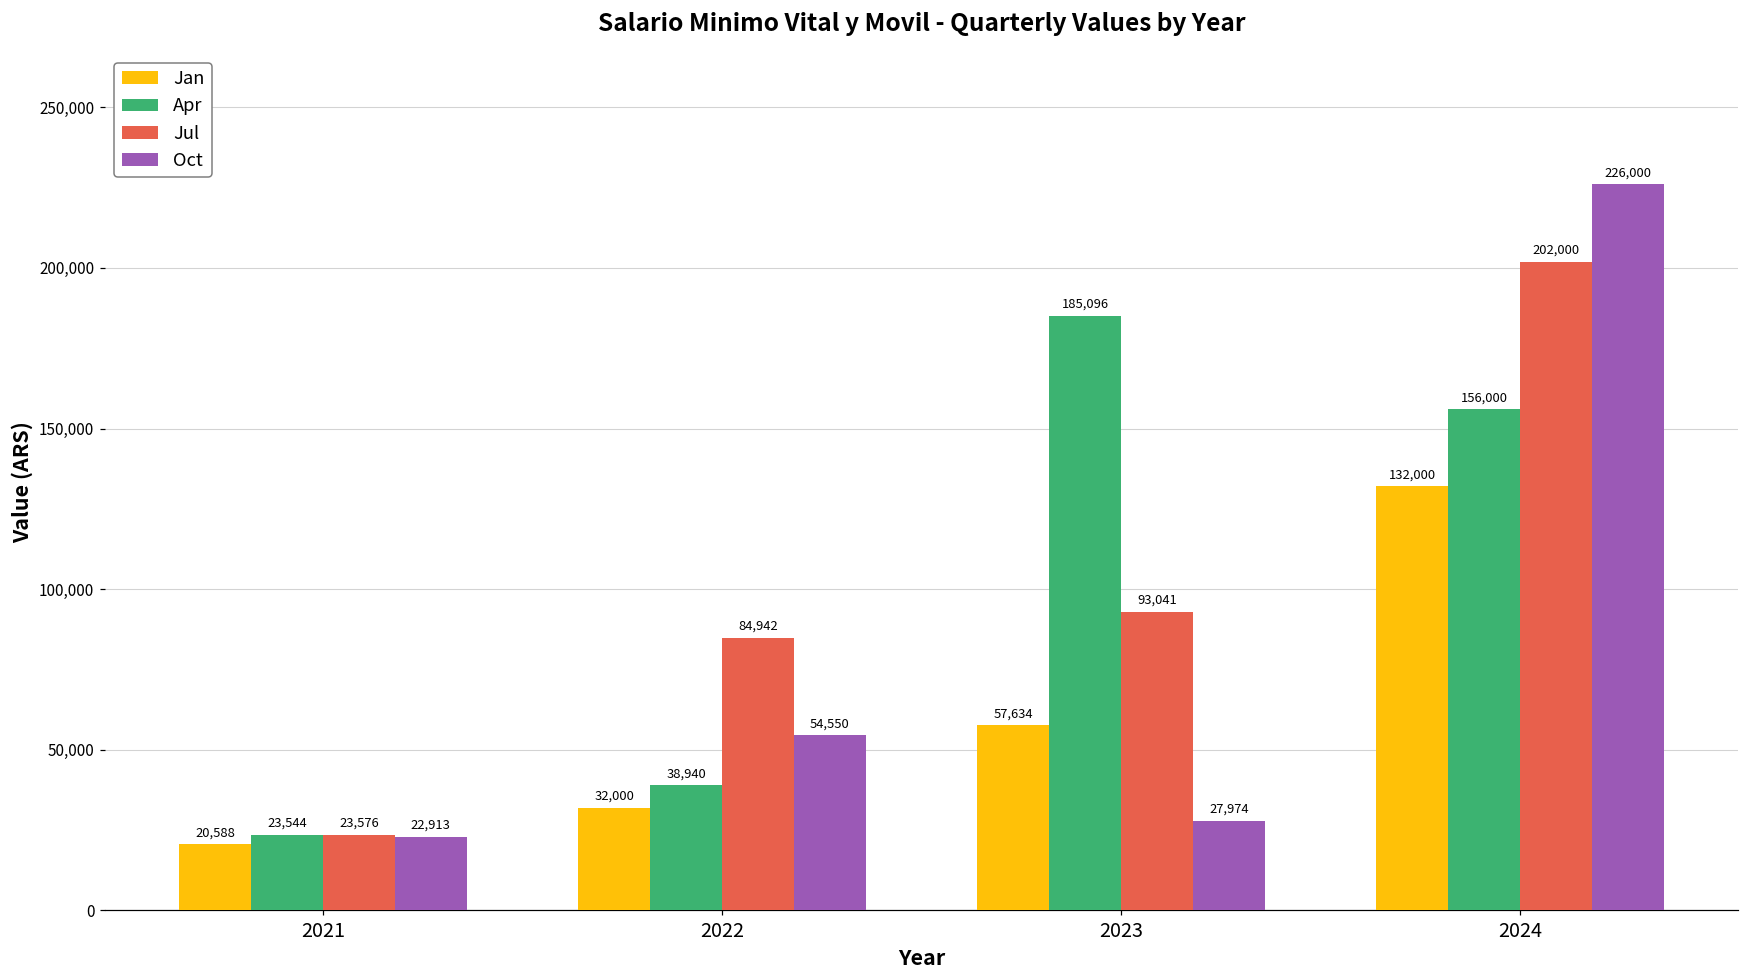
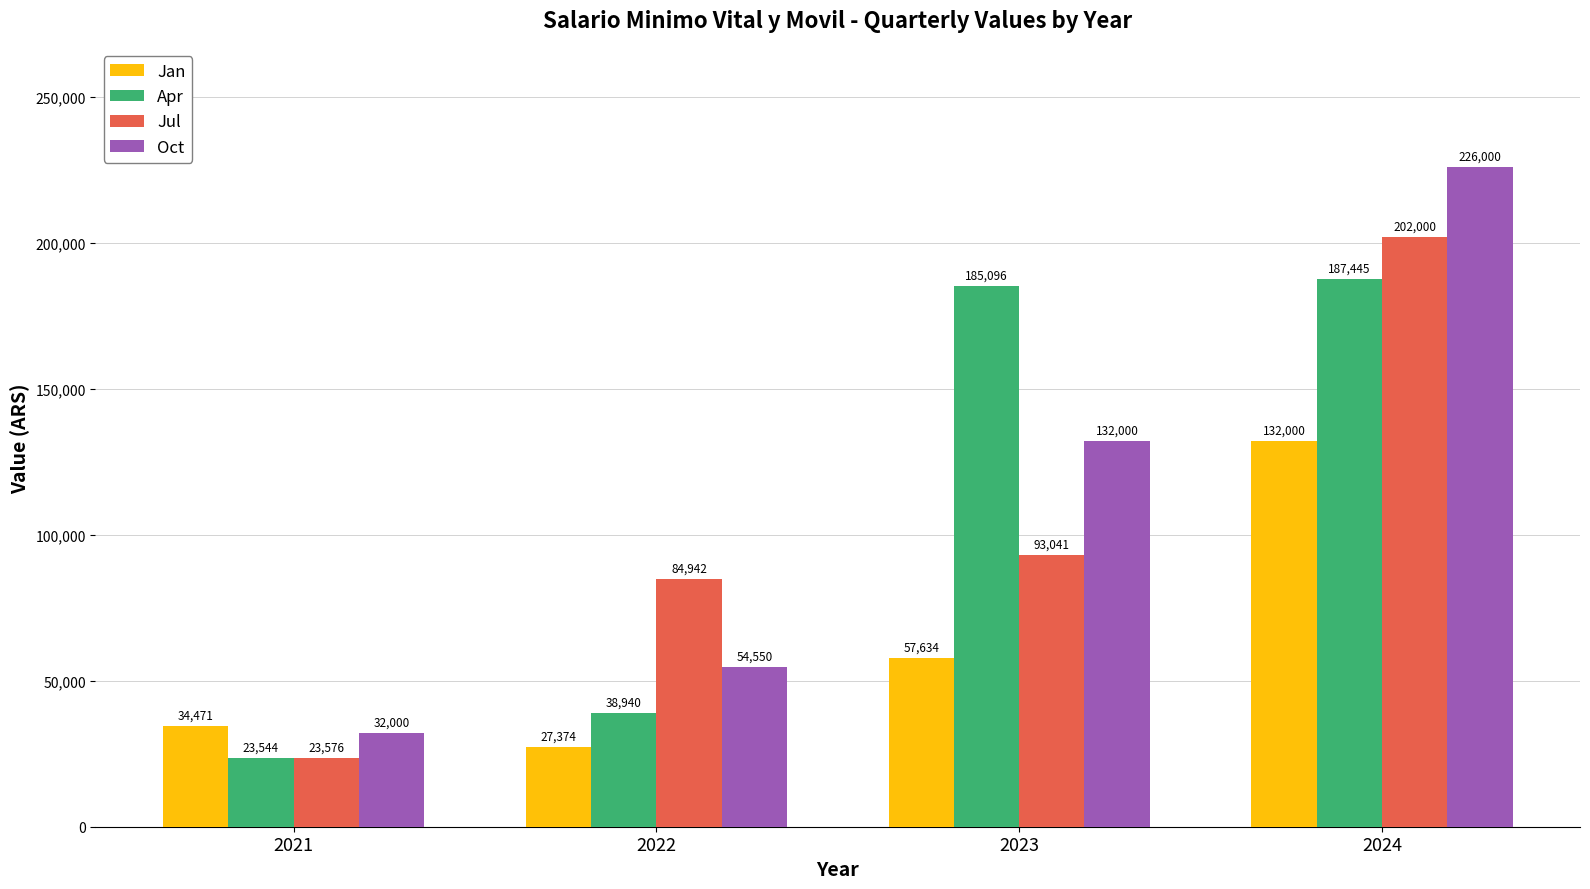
Jan, 2021: 20,588 -> 34,471
Oct, 2021: 22,913 -> 32,000
Jan, 2022: 32,000 -> 27,374
Oct, 2023: 27,974 -> 132,000
Apr, 2024: 156,000 -> 187,445
